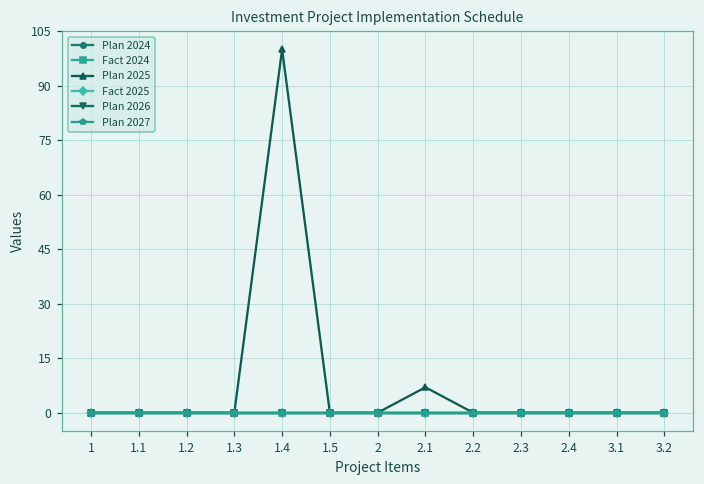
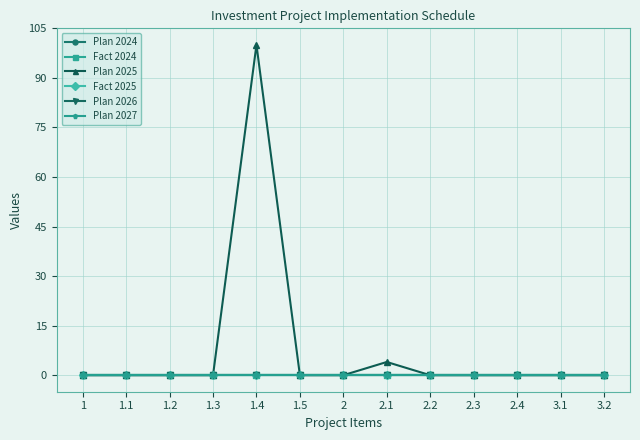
Plan 2025, 2.1: 7 -> 4
